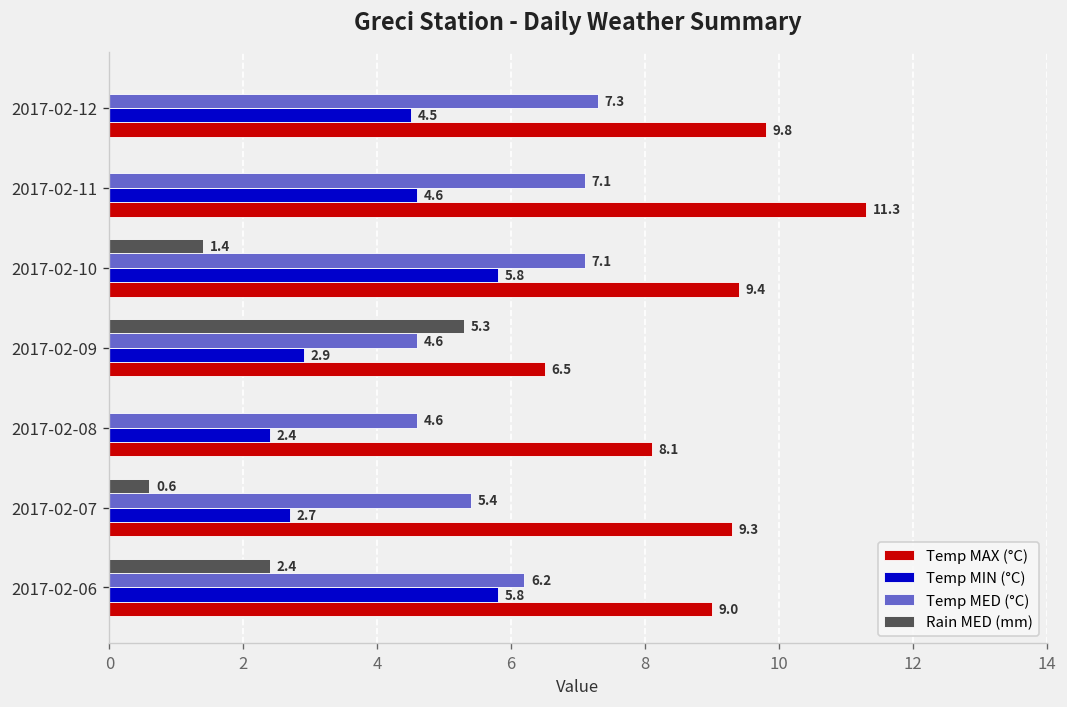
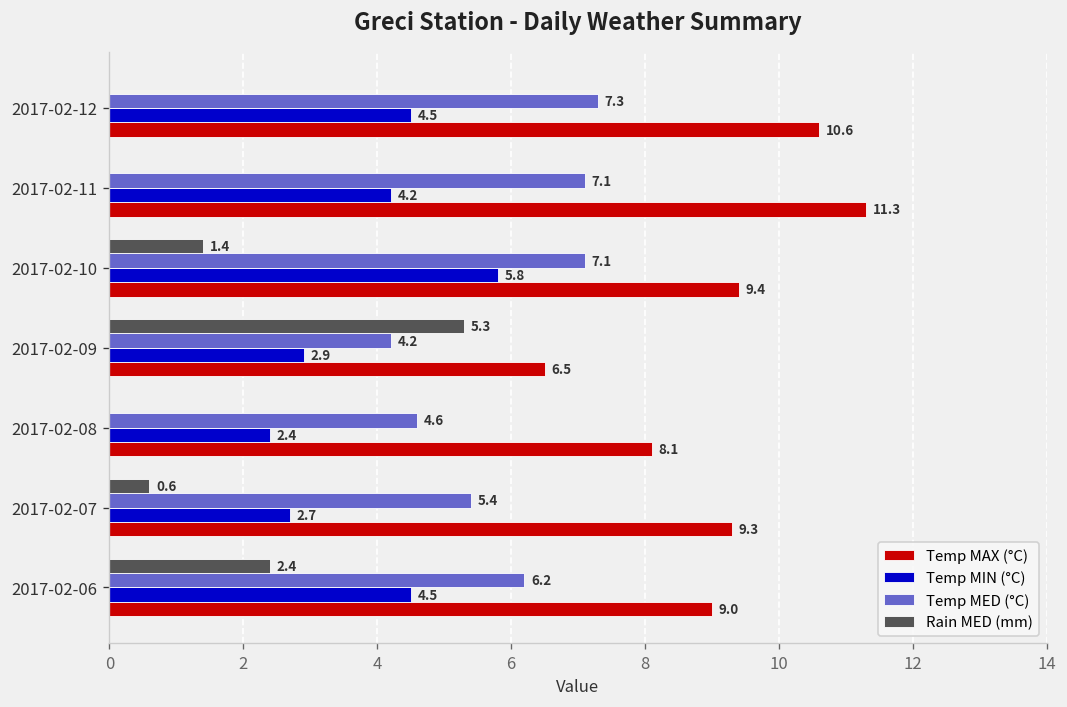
Temp MAX (°C), 2017-02-12: 9.8 -> 10.6
Temp MIN (°C), 2017-02-11: 4.6 -> 4.2
Temp MED (°C), 2017-02-09: 4.6 -> 4.2
Temp MIN (°C), 2017-02-06: 5.8 -> 4.5
